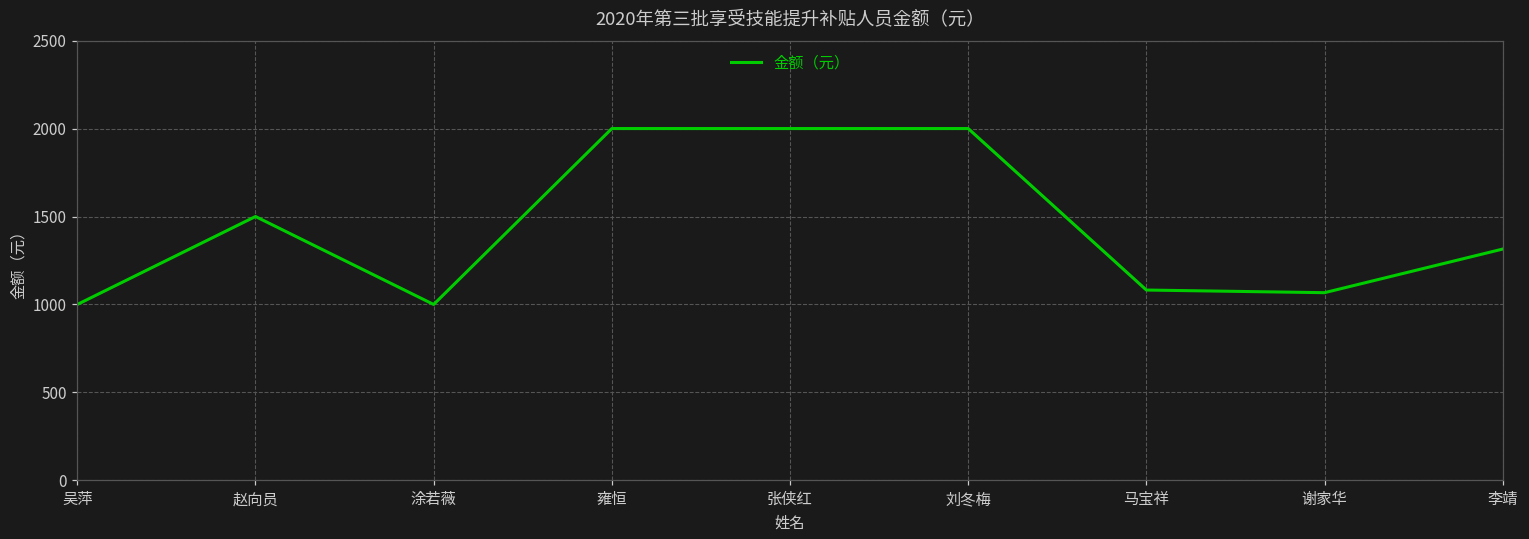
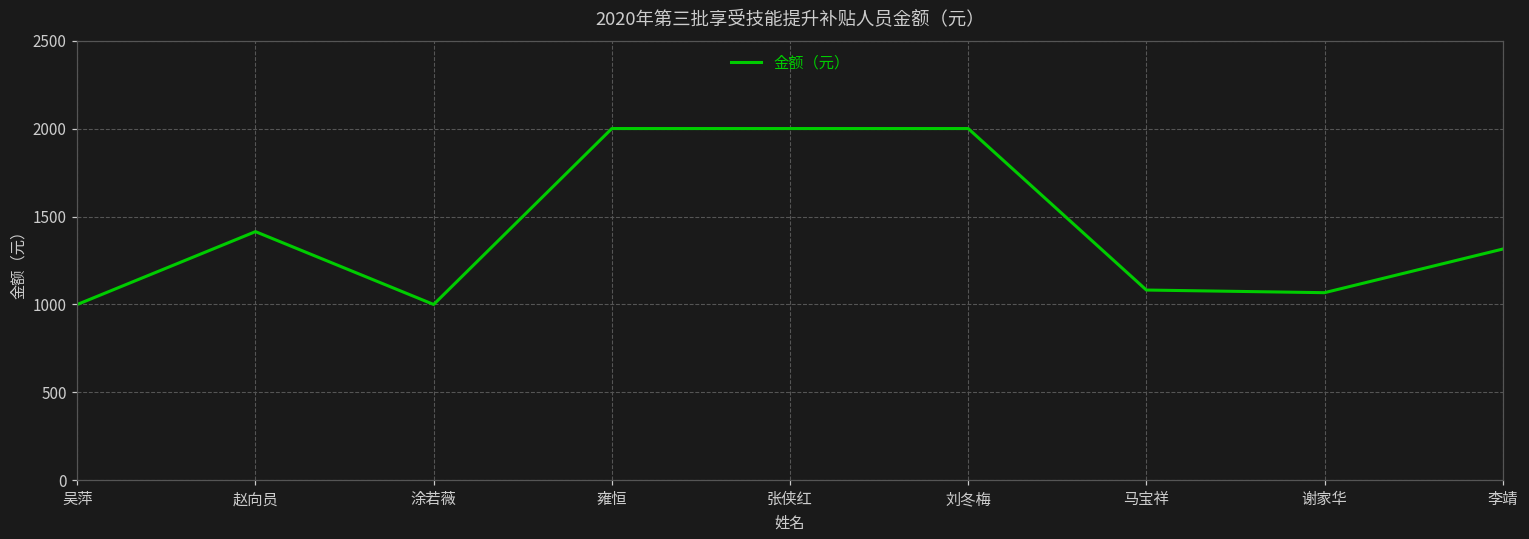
赵向员: 1500 -> 1410
